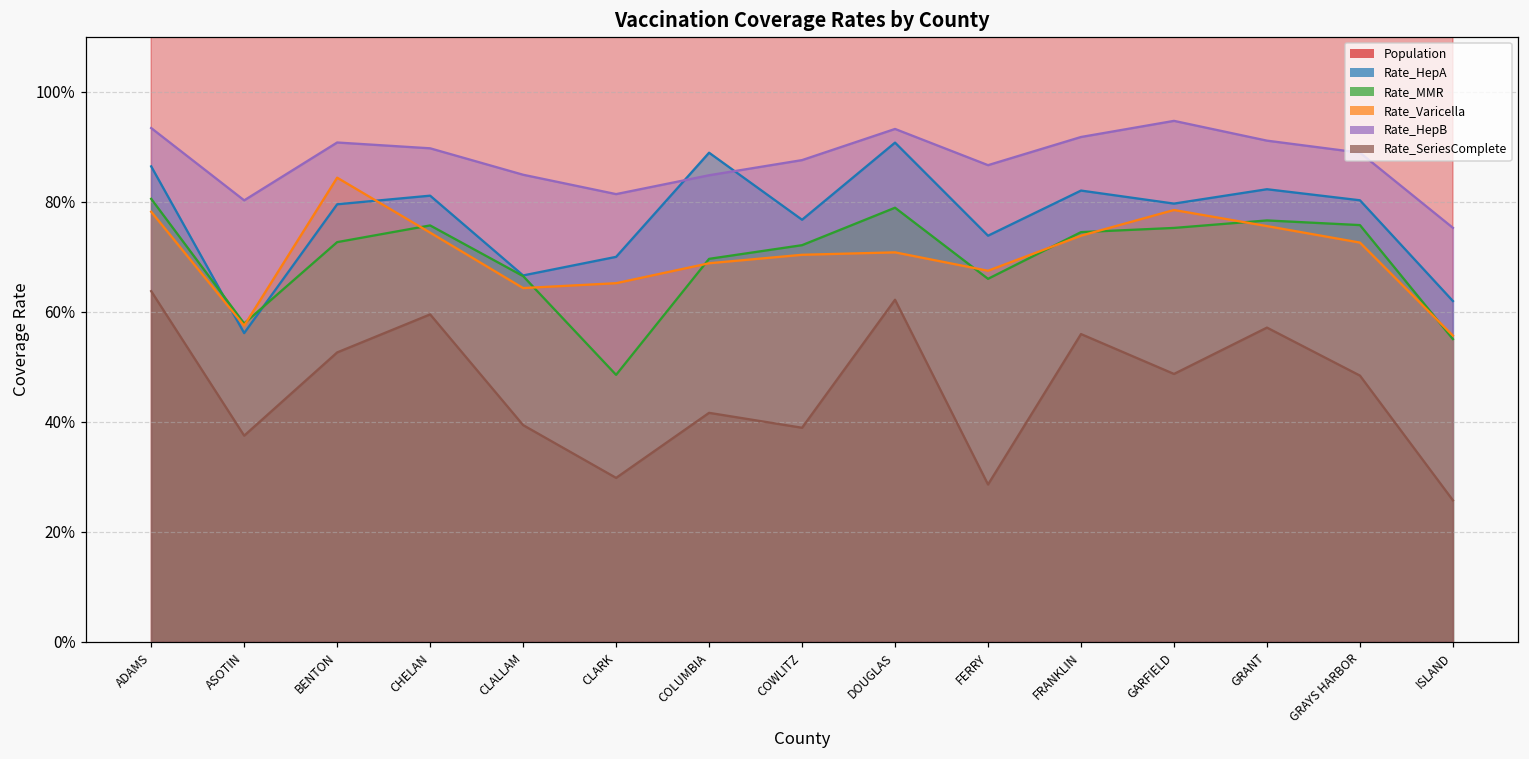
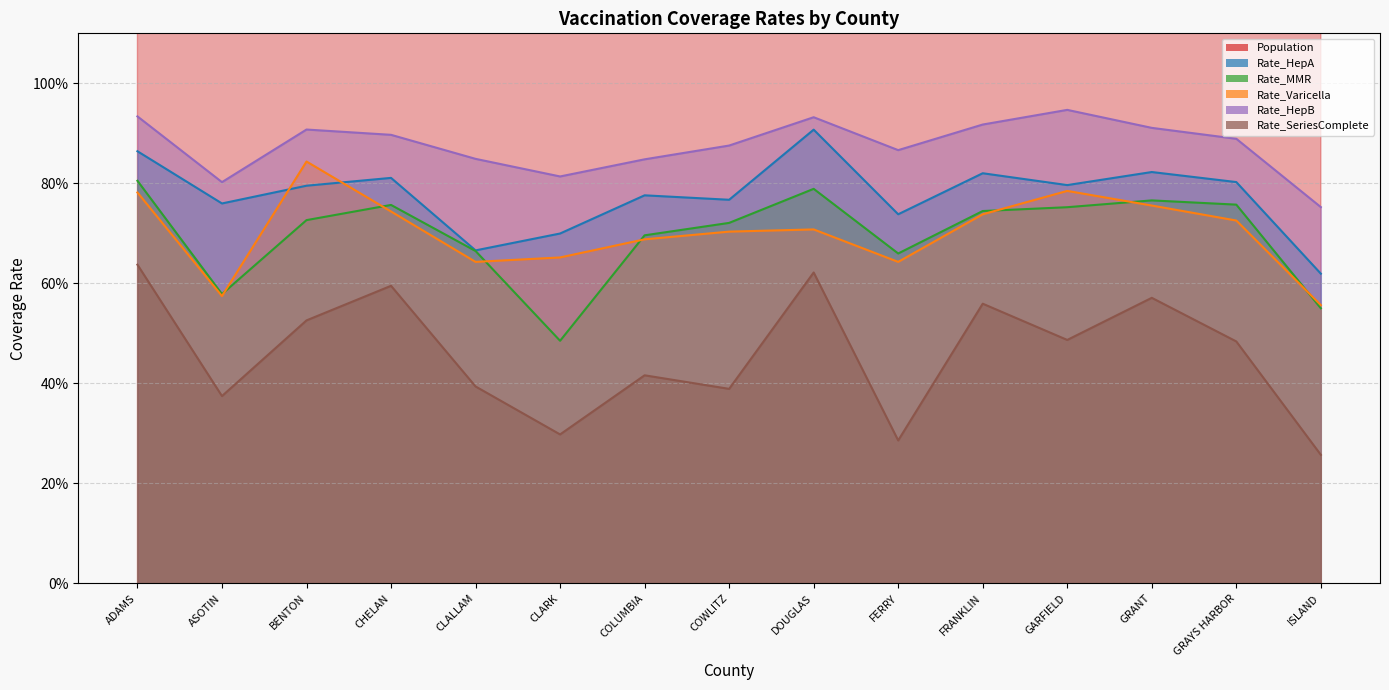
Rate_HepA, ASOTIN: 56% -> 76%
Rate_HepA, COLUMBIA: 89% -> 78%
Rate_Varicella, FERRY: 67% -> 64%
